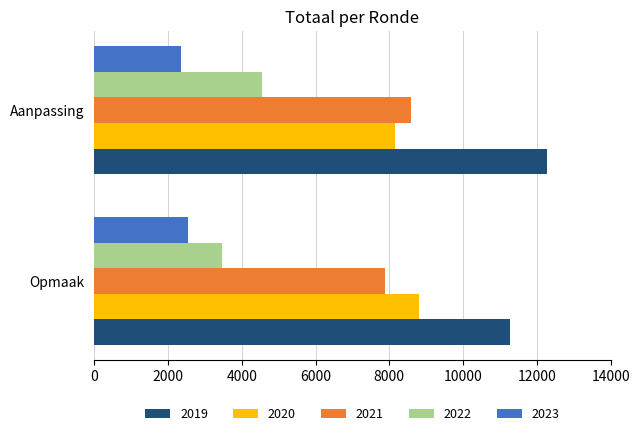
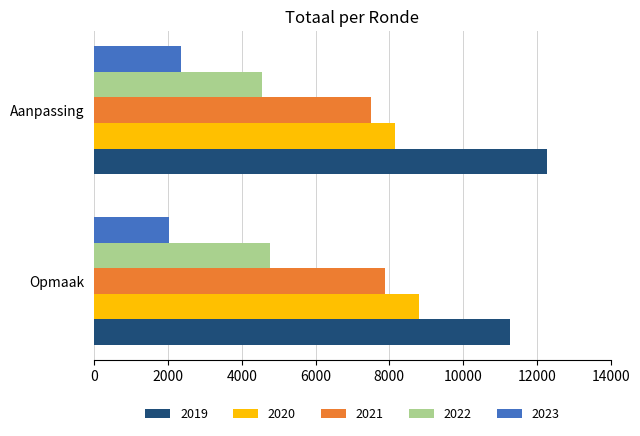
2021, Aanpassing: 8600 -> 7500
2023, Opmaak: 2500 -> 2000
2022, Opmaak: 3500 -> 4800
